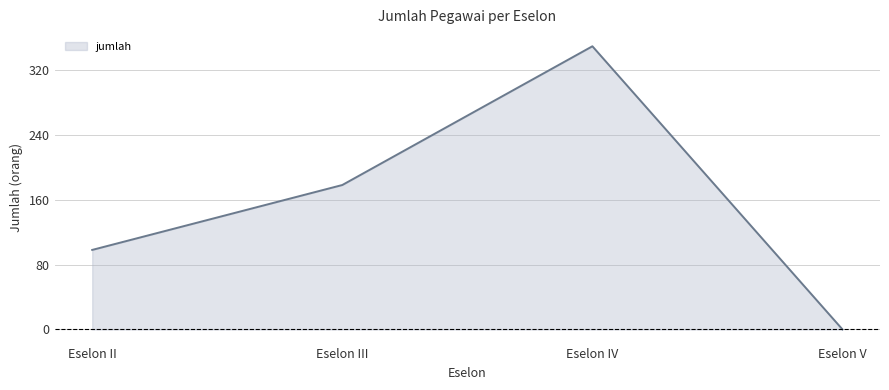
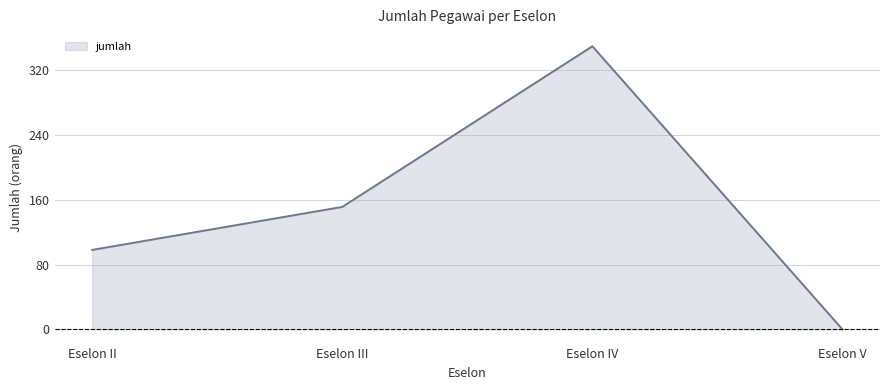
Eselon III: 180 -> 150
